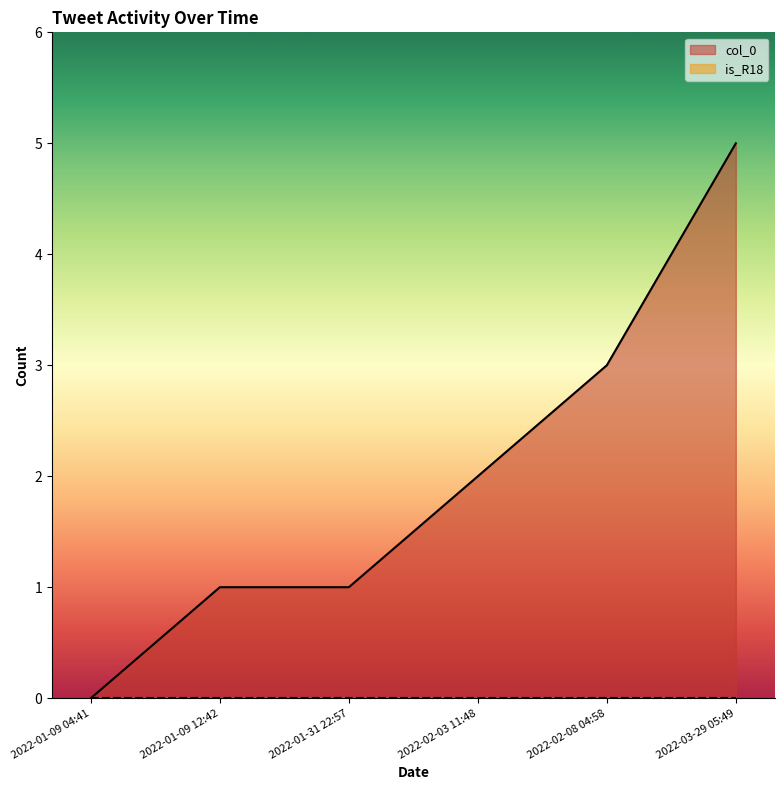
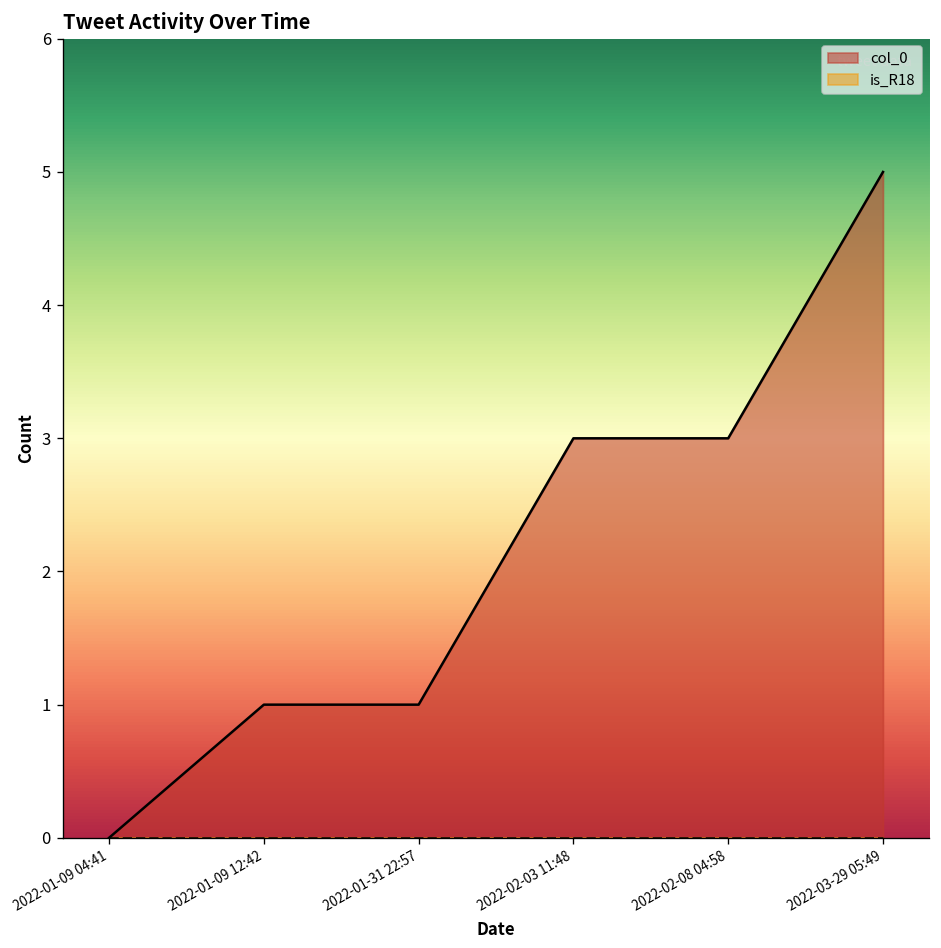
col_0, 2022-02-03 11:48: 2 -> 3
